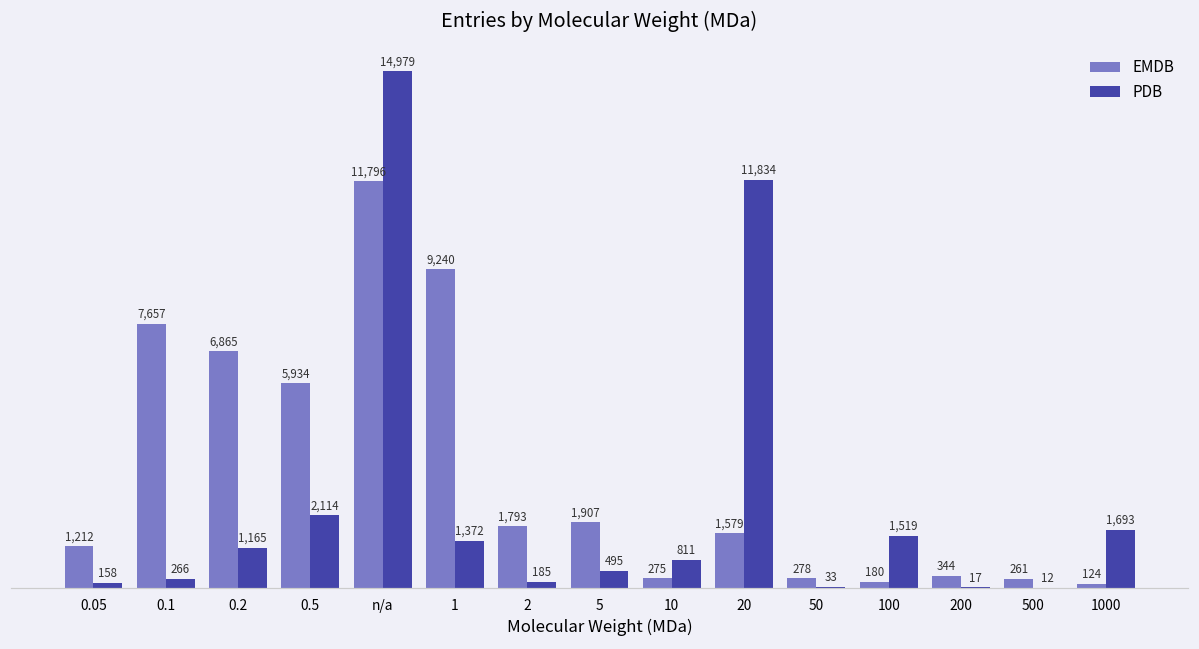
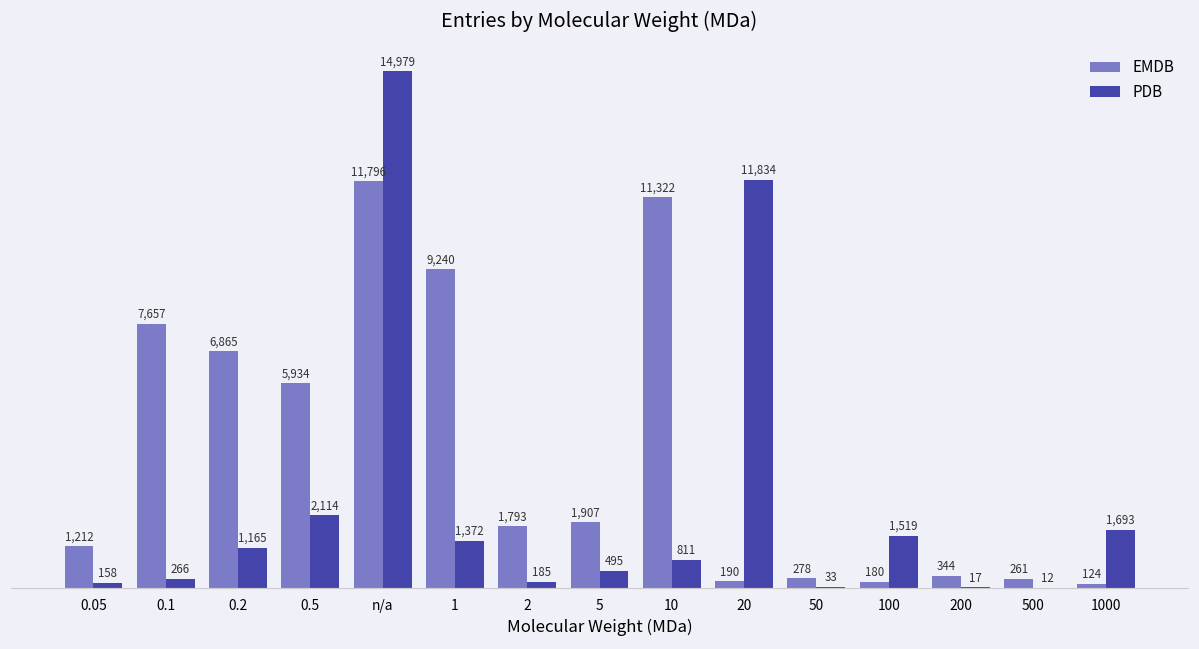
EMDB, 10: 275 -> 11,322
EMDB, 20: 1,579 -> 190
